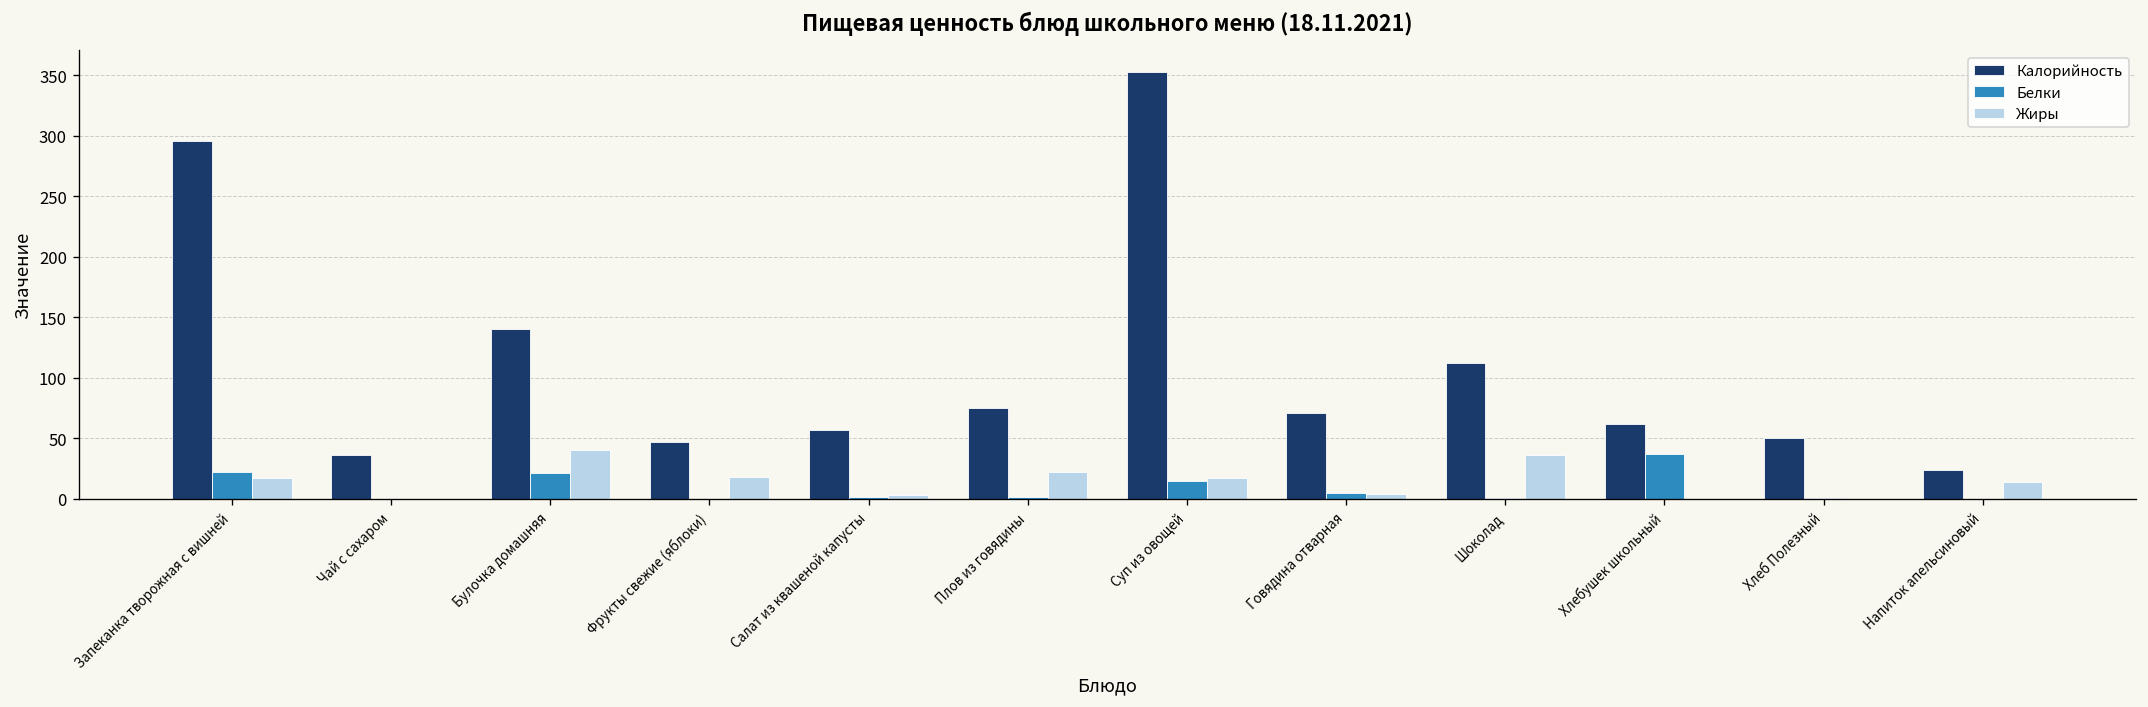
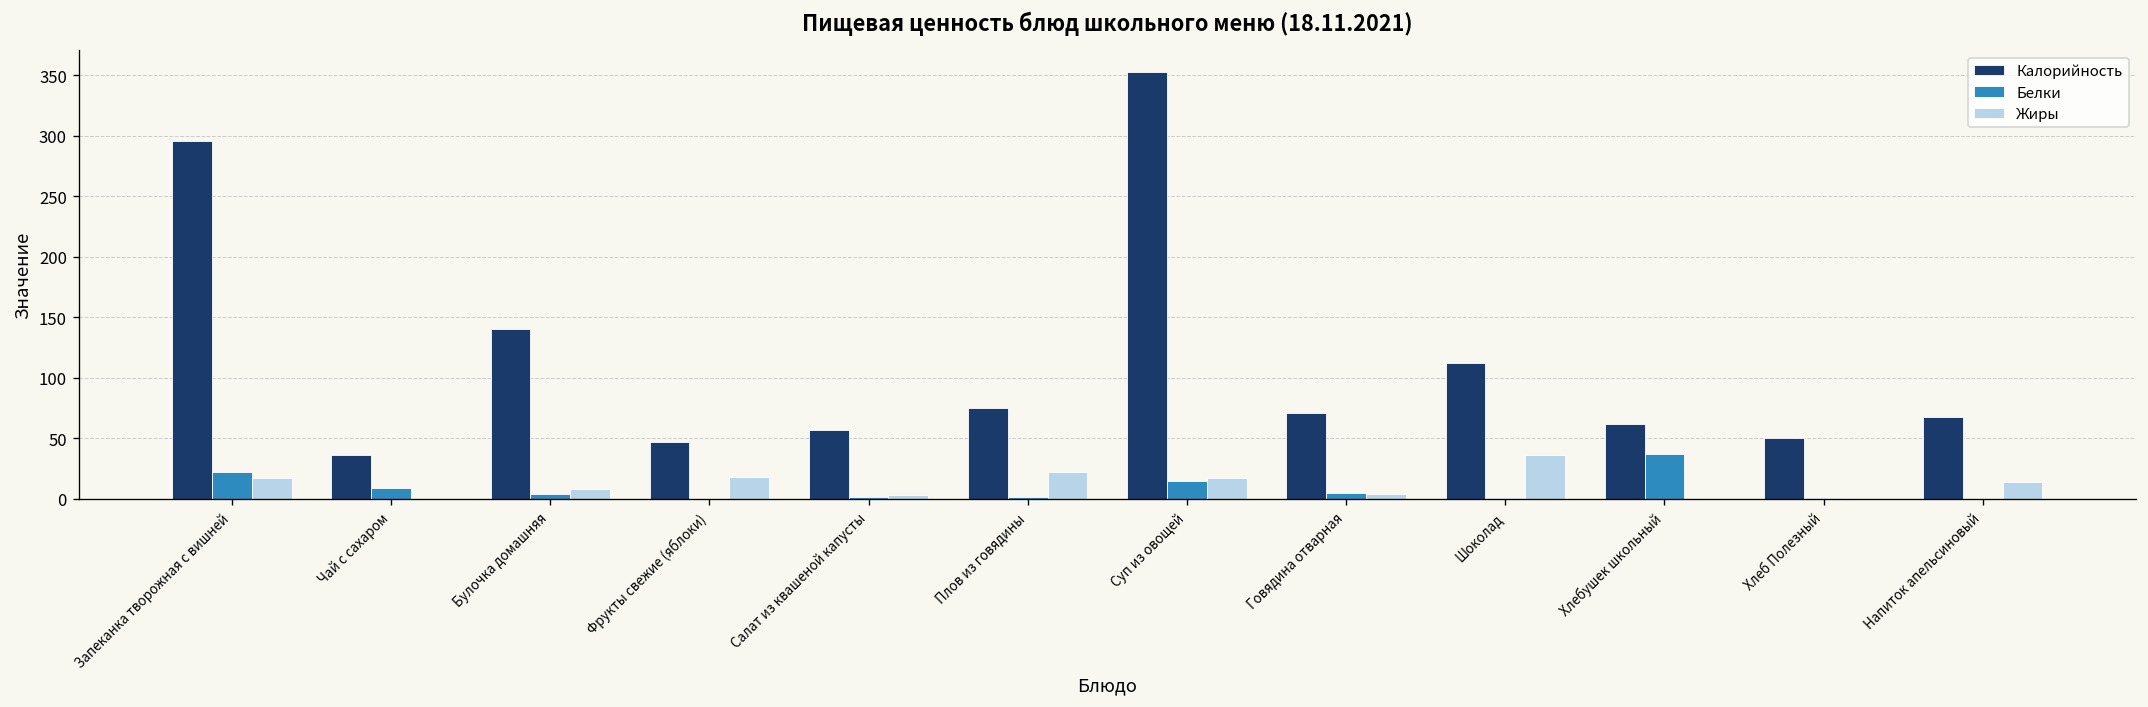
Белки, Чай с сахаром: 0 -> 9
Белки, Булочка домашняя: 22 -> 4
Жиры, Булочка домашняя: 41 -> 8
Калорийность, Напиток апельсиновый: 24 -> 68
